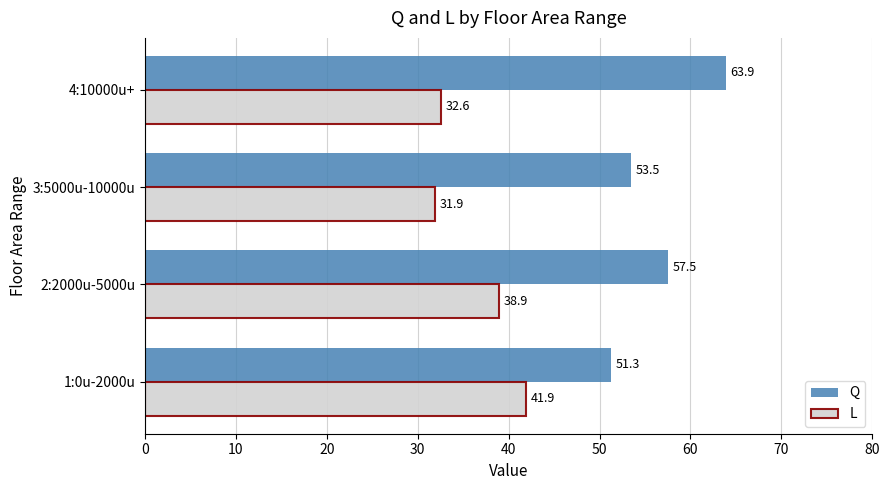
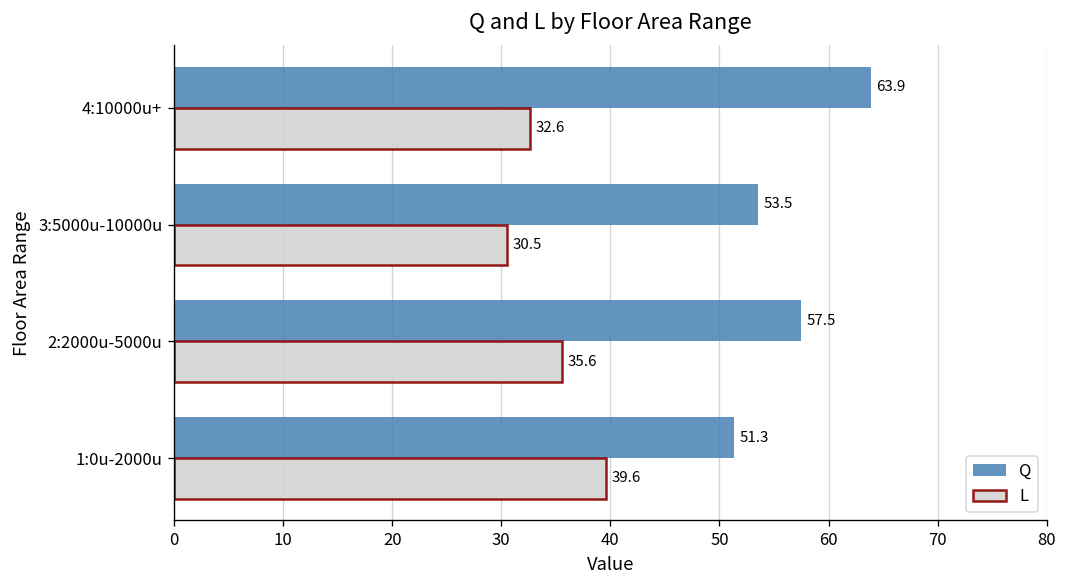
L, 3:5000u-10000u: 31.9 -> 30.5
L, 2:2000u-5000u: 38.9 -> 35.6
L, 1:0u-2000u: 41.9 -> 39.6
